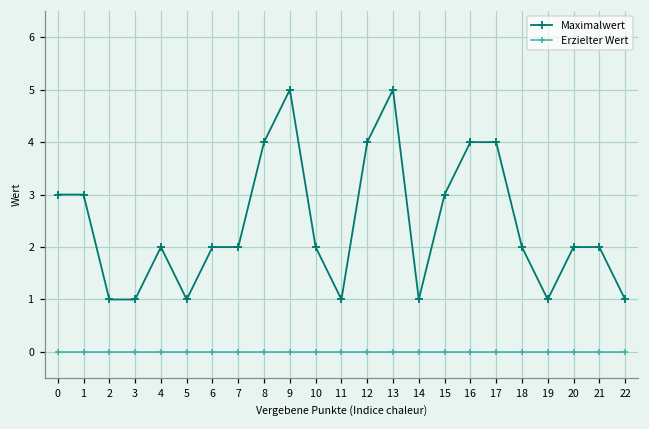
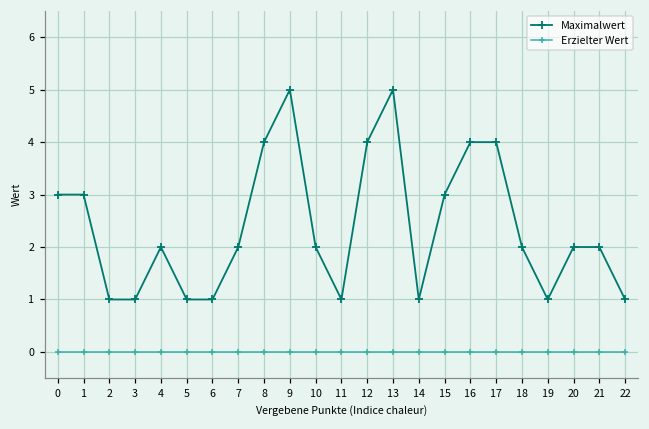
Maximalwert, 6: 2 -> 1
